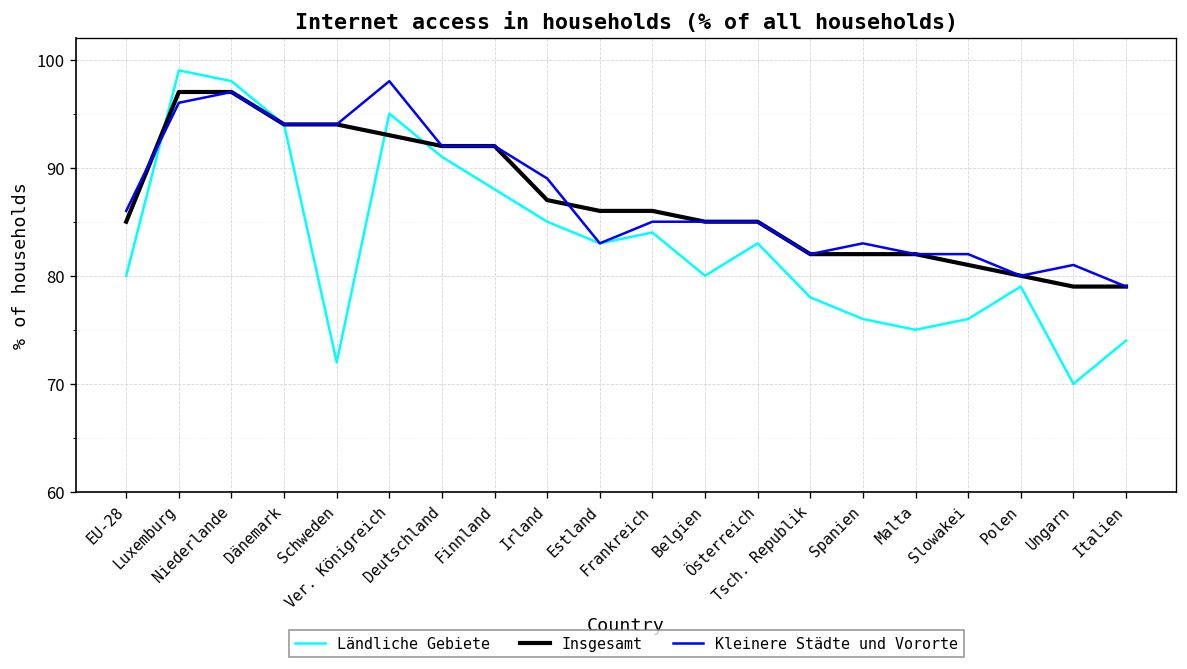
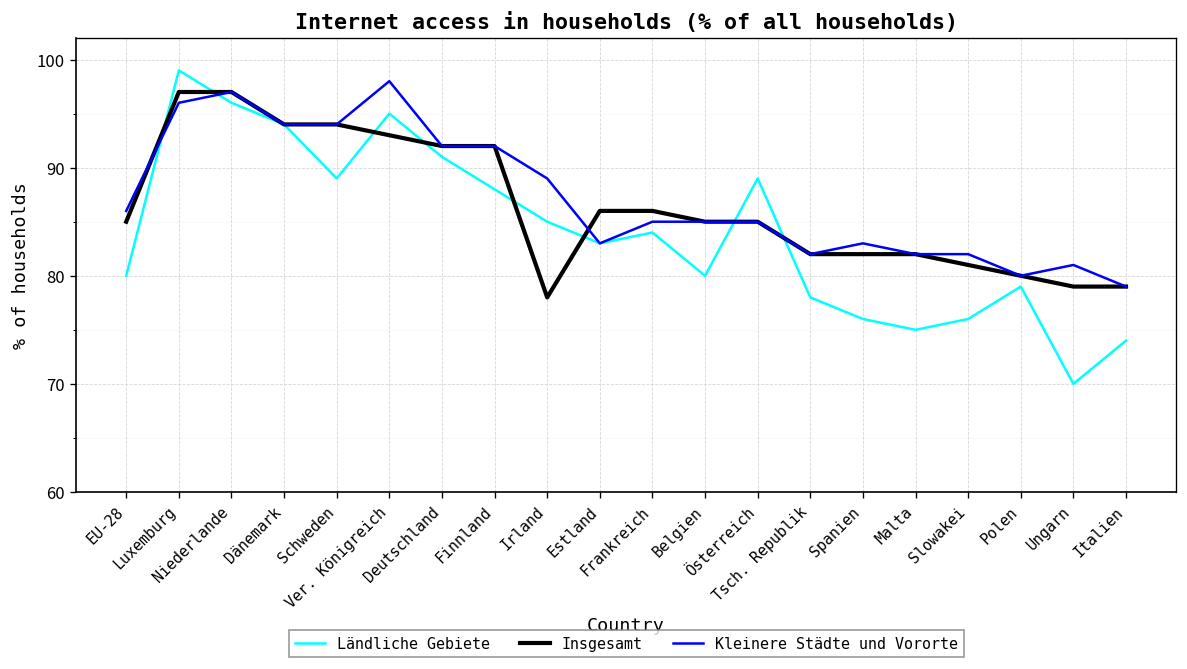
Ländliche Gebiete, Niederlande: 98 -> 96
Ländliche Gebiete, Schweden: 72 -> 89
Insgesamt, Irland: 87 -> 78
Ländliche Gebiete, Österreich: 83 -> 89
